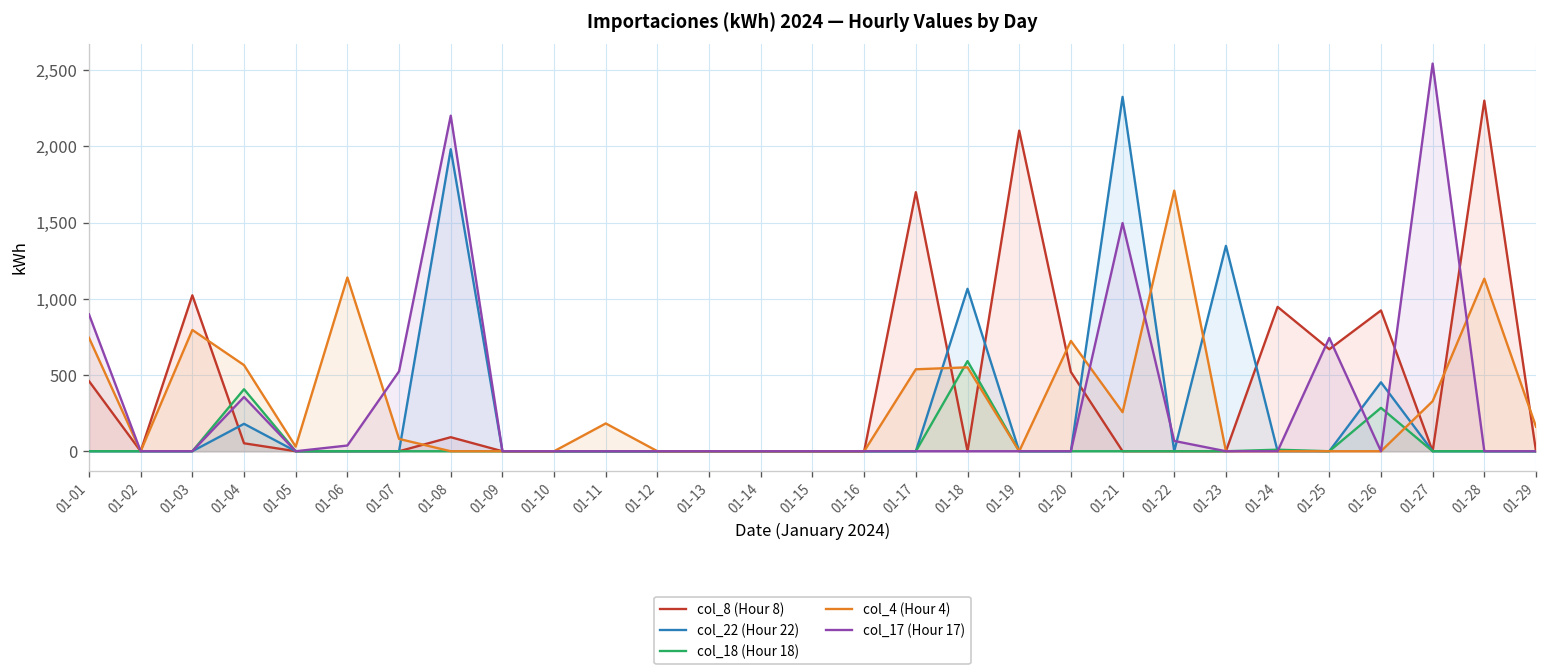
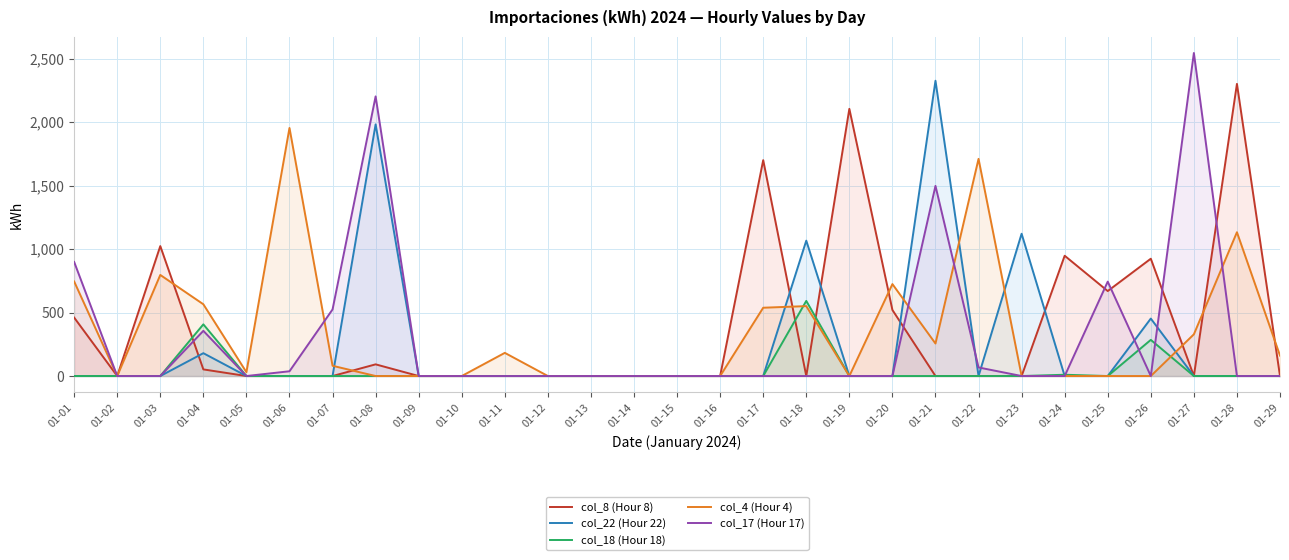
col_4 (Hour 4), 01-06: 1,140 -> 1,950
col_22 (Hour 22), 01-23: 1,350 -> 1,120
